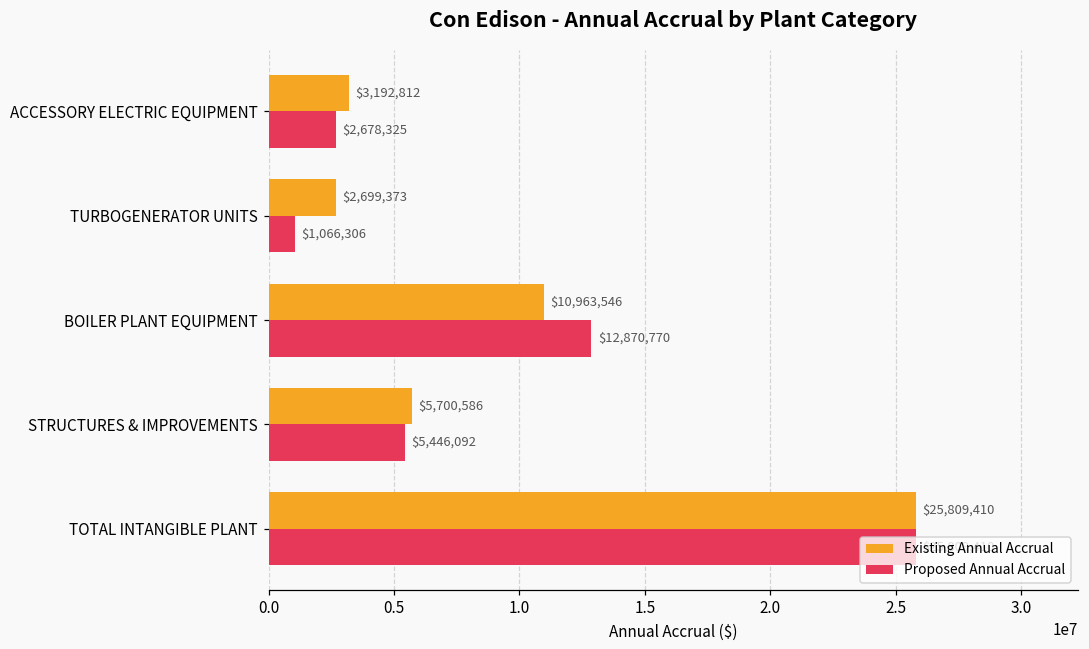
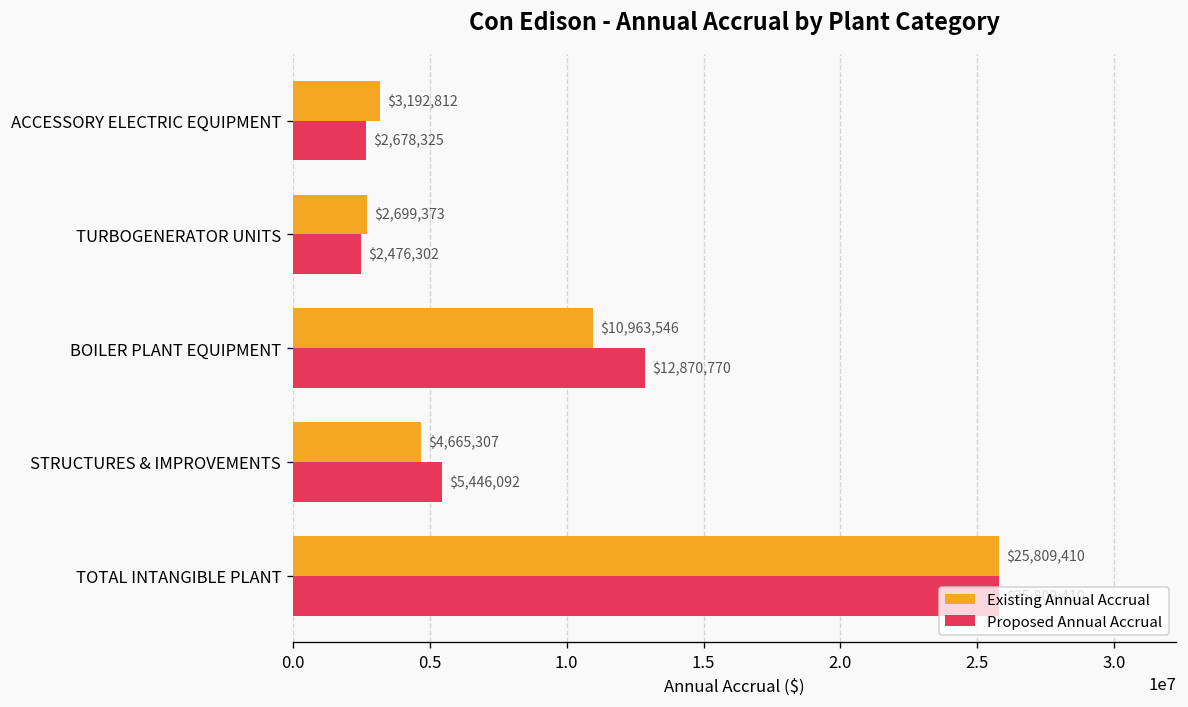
Proposed Annual Accrual, TURBOGENERATOR UNITS: $1,066,306 -> $2,476,302
Existing Annual Accrual, STRUCTURES & IMPROVEMENTS: $5,700,586 -> $4,665,307
